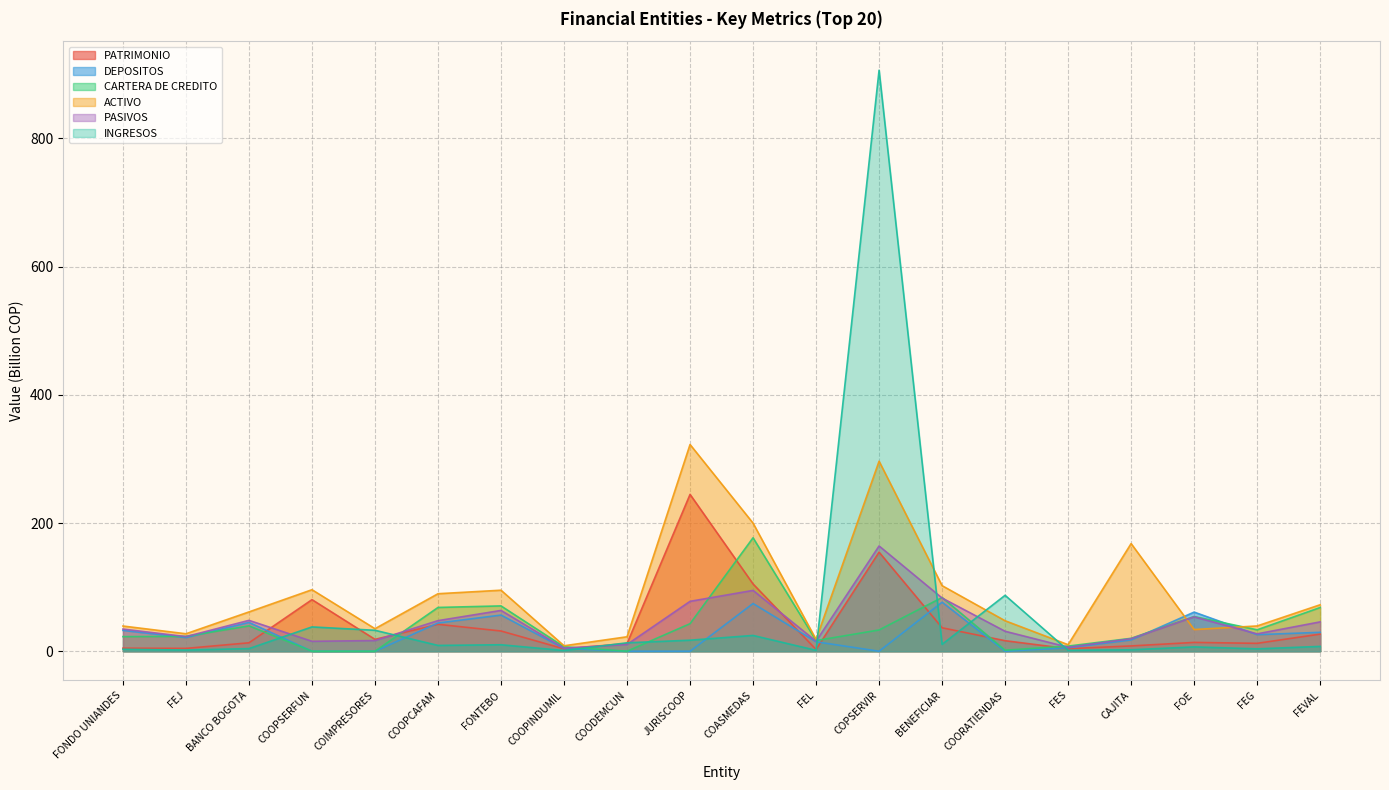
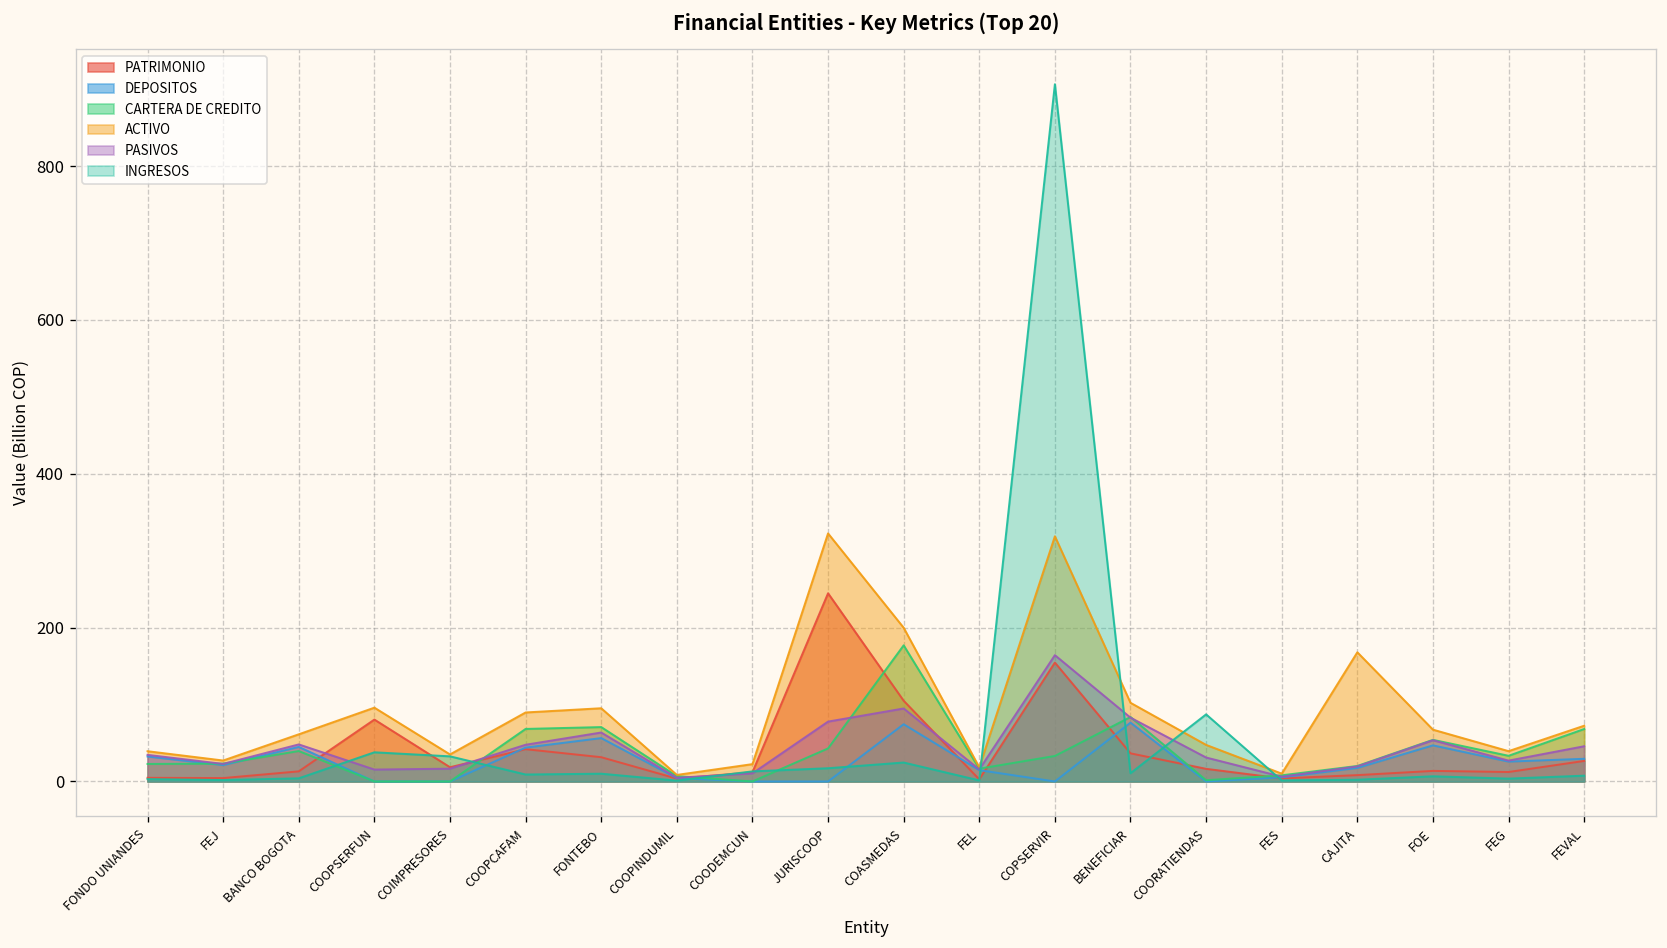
ACTIVO, COPSERVIR: 300 -> 320
DEPOSITOS, FOE: 60 -> 50
ACTIVO, FOE: 30 -> 70
